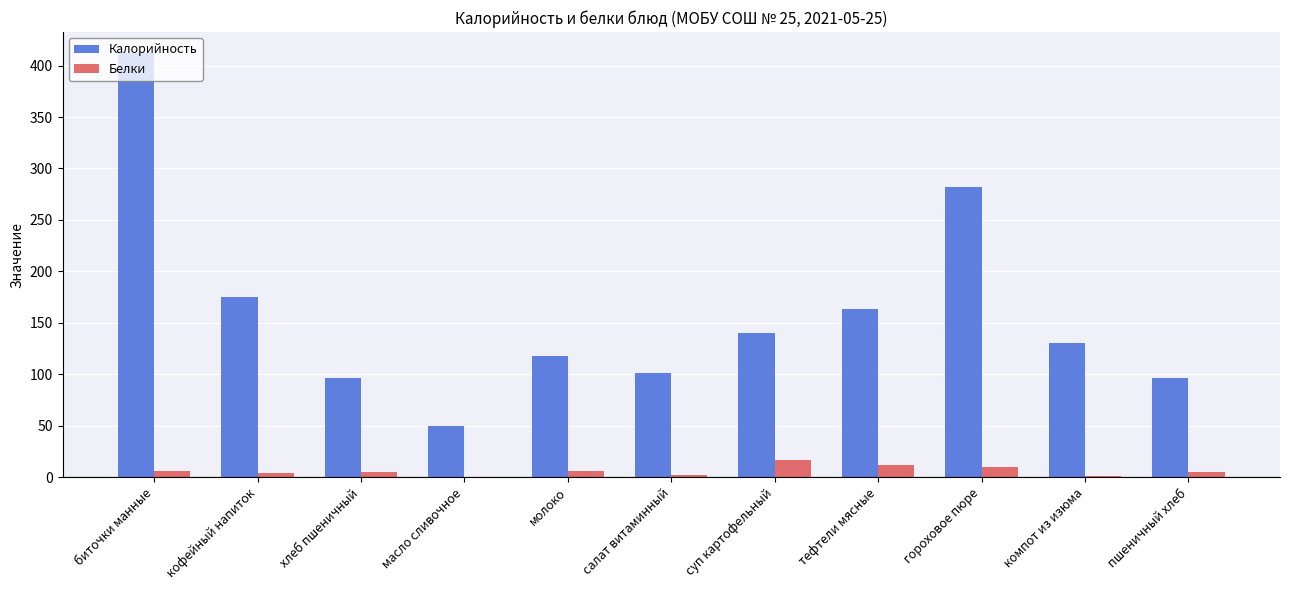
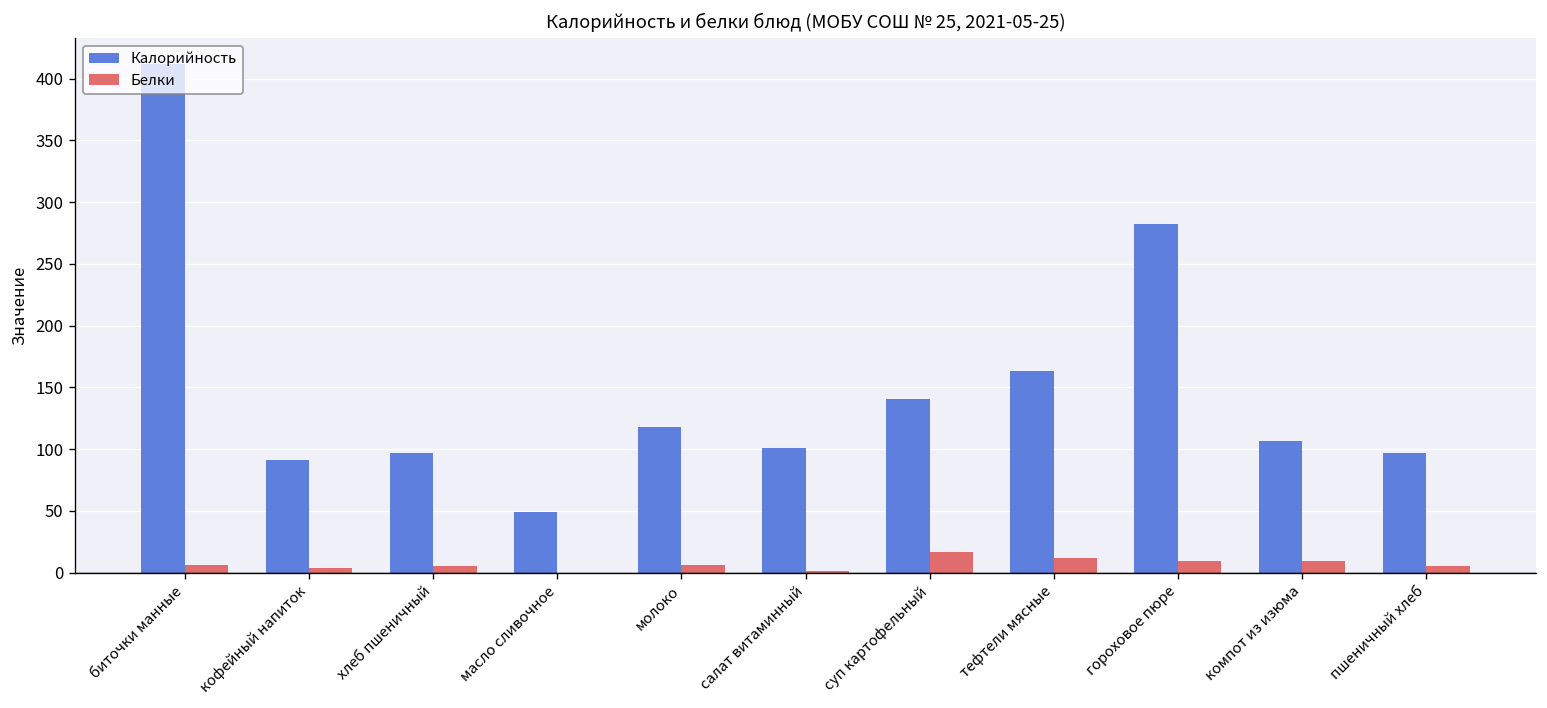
Калорийность, кофейный напиток: 175 -> 91
Калорийность, компот из изюма: 131 -> 106
Белки, компот из изюма: 1 -> 9
